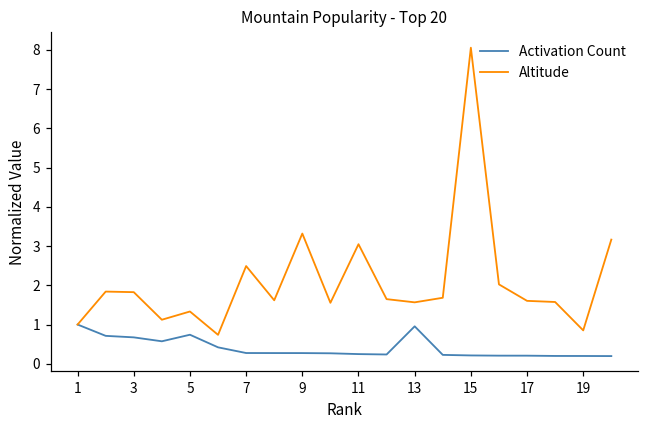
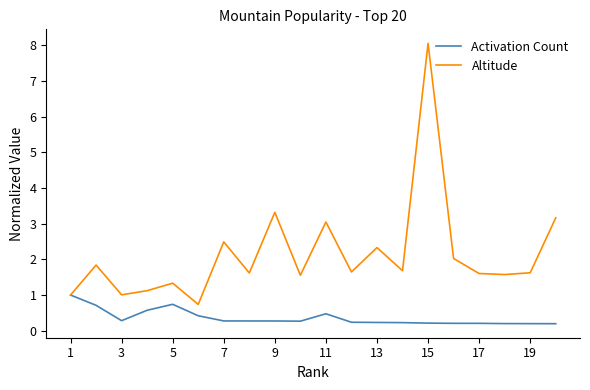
Activation Count, 3: 0.7 -> 0.3
Altitude, 3: 1.8 -> 1.0
Activation Count, 11: 0.2 -> 0.5
Activation Count, 13: 1.0 -> 0.2
Altitude, 13: 1.6 -> 2.3
Altitude, 19: 0.9 -> 1.6
